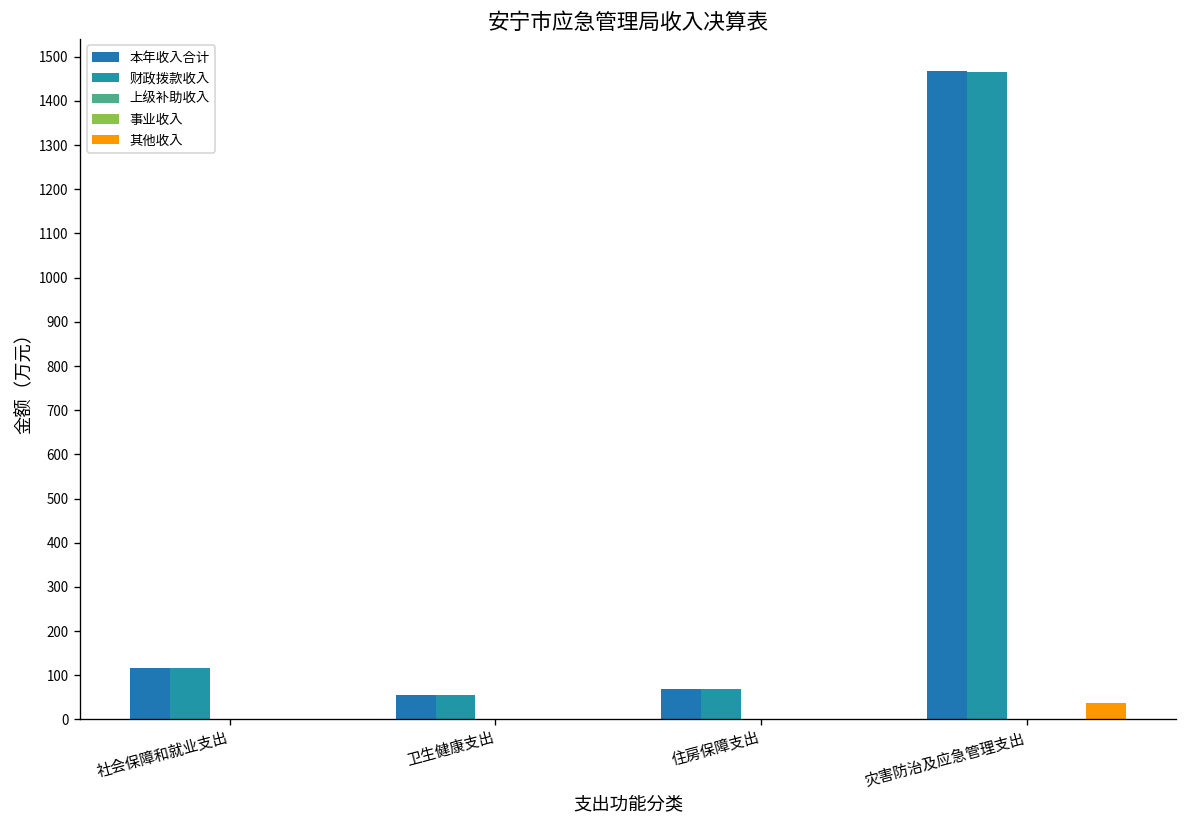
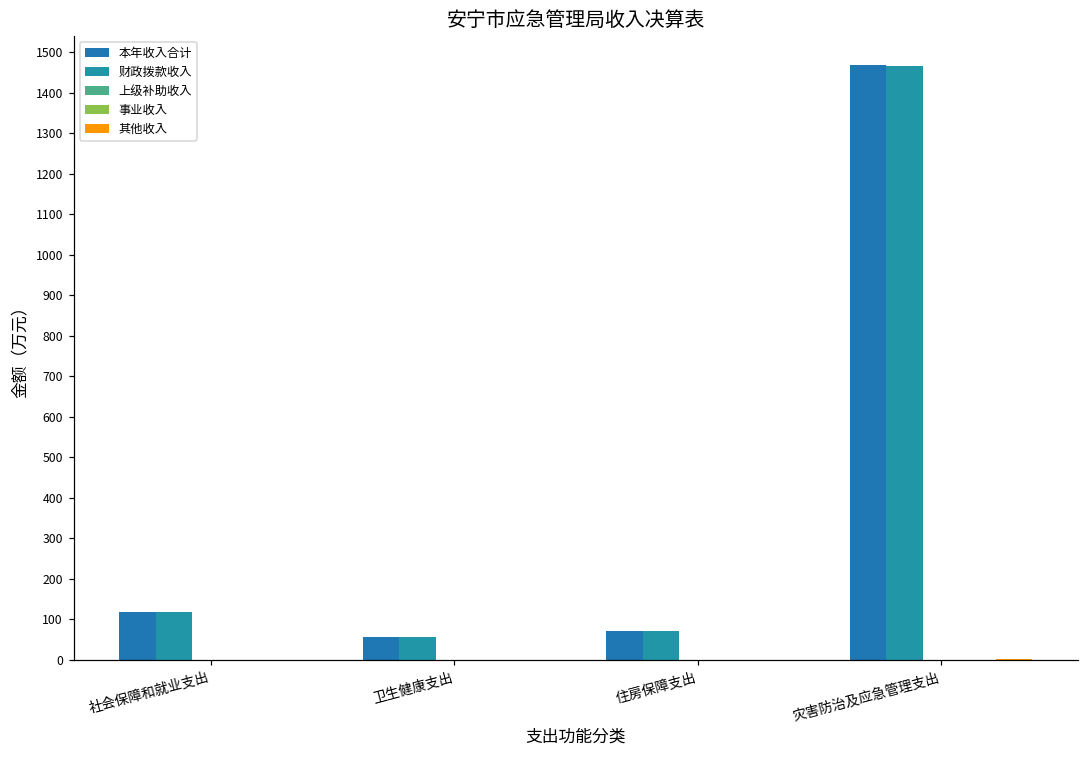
其他收入, 灾害防治及应急管理支出: 40 -> 0
